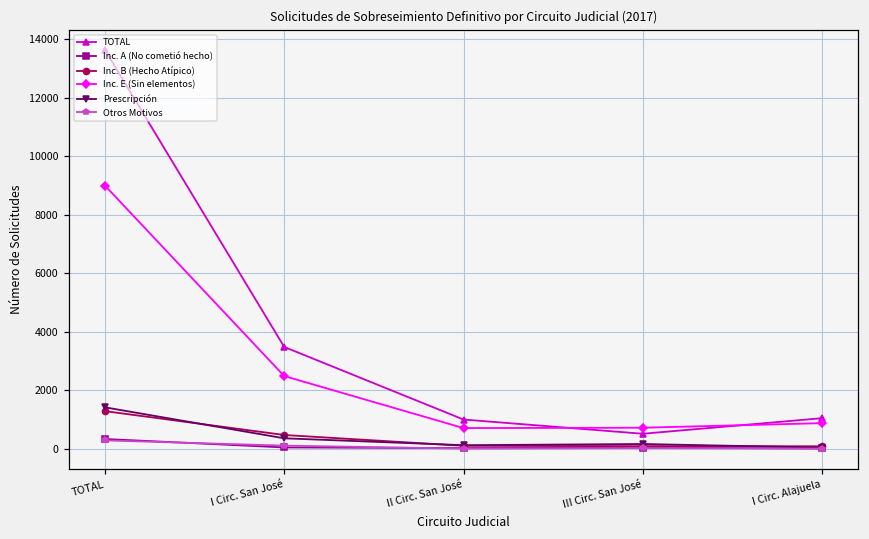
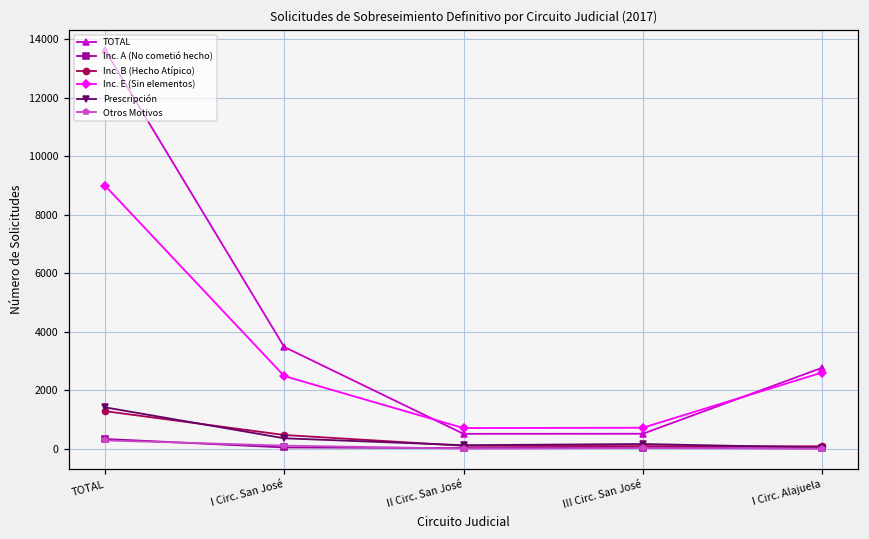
TOTAL, II Circ. San José: 1000 -> 500
TOTAL, I Circ. Alajuela: 1000 -> 2800
Inc. E (Sin elementos), I Circ. Alajuela: 900 -> 2600
